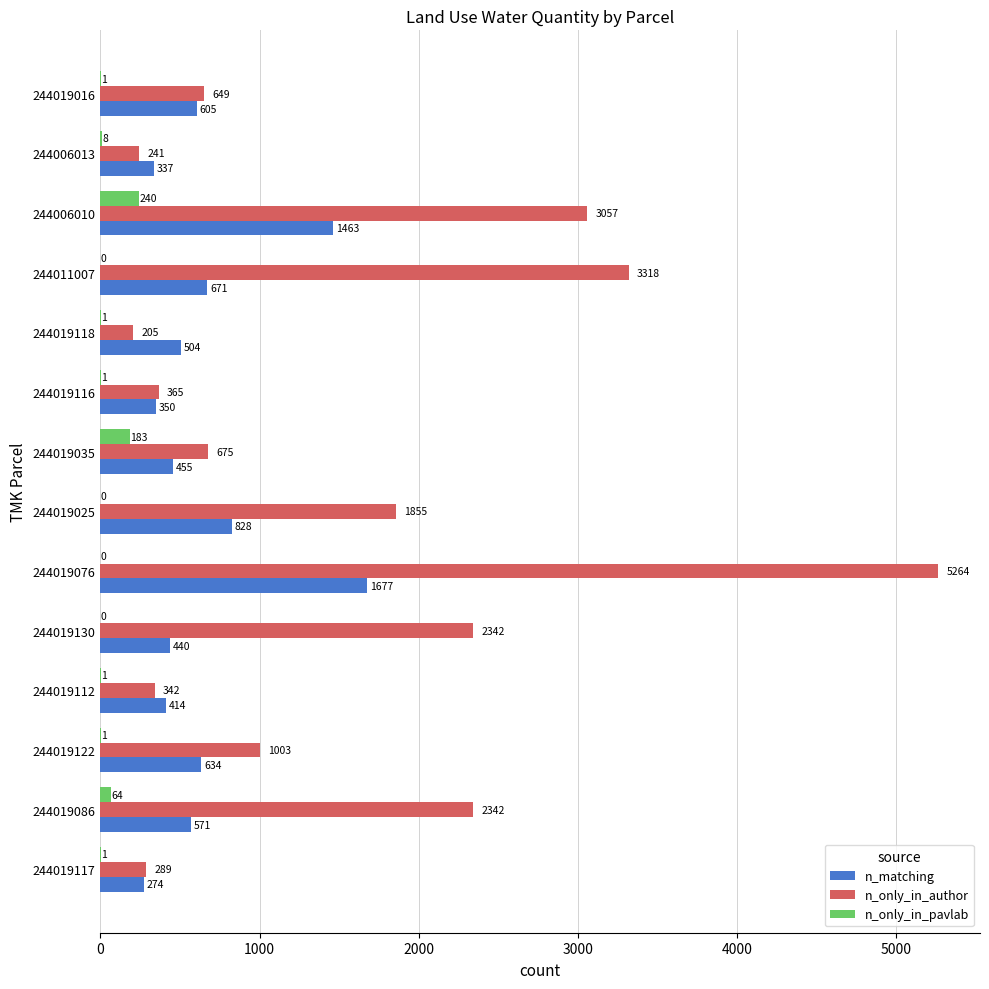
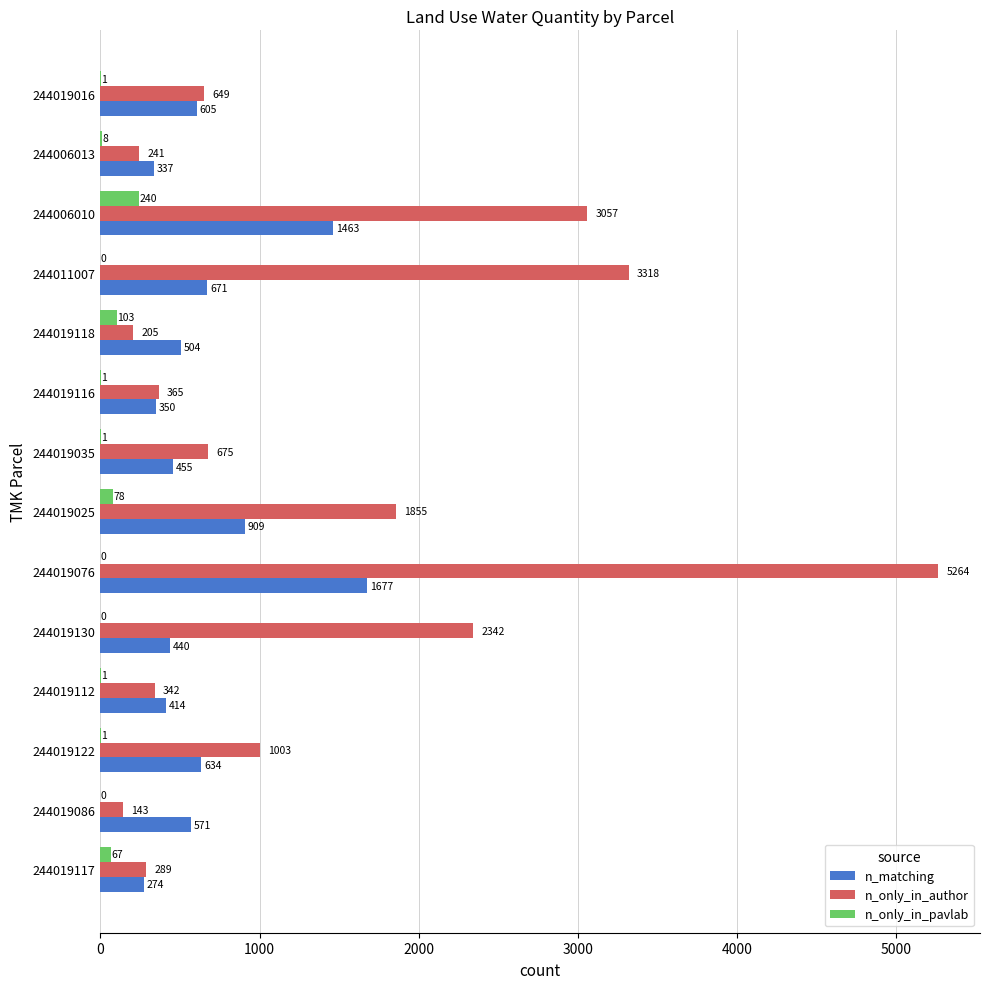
n_only_in_pavlab, 244019118: 1 -> 103
n_only_in_pavlab, 244019035: 183 -> 1
n_only_in_pavlab, 244019025: 0 -> 78
n_matching, 244019025: 828 -> 909
n_only_in_pavlab, 244019086: 64 -> 0
n_only_in_author, 244019086: 2342 -> 143
n_only_in_pavlab, 244019117: 1 -> 67
